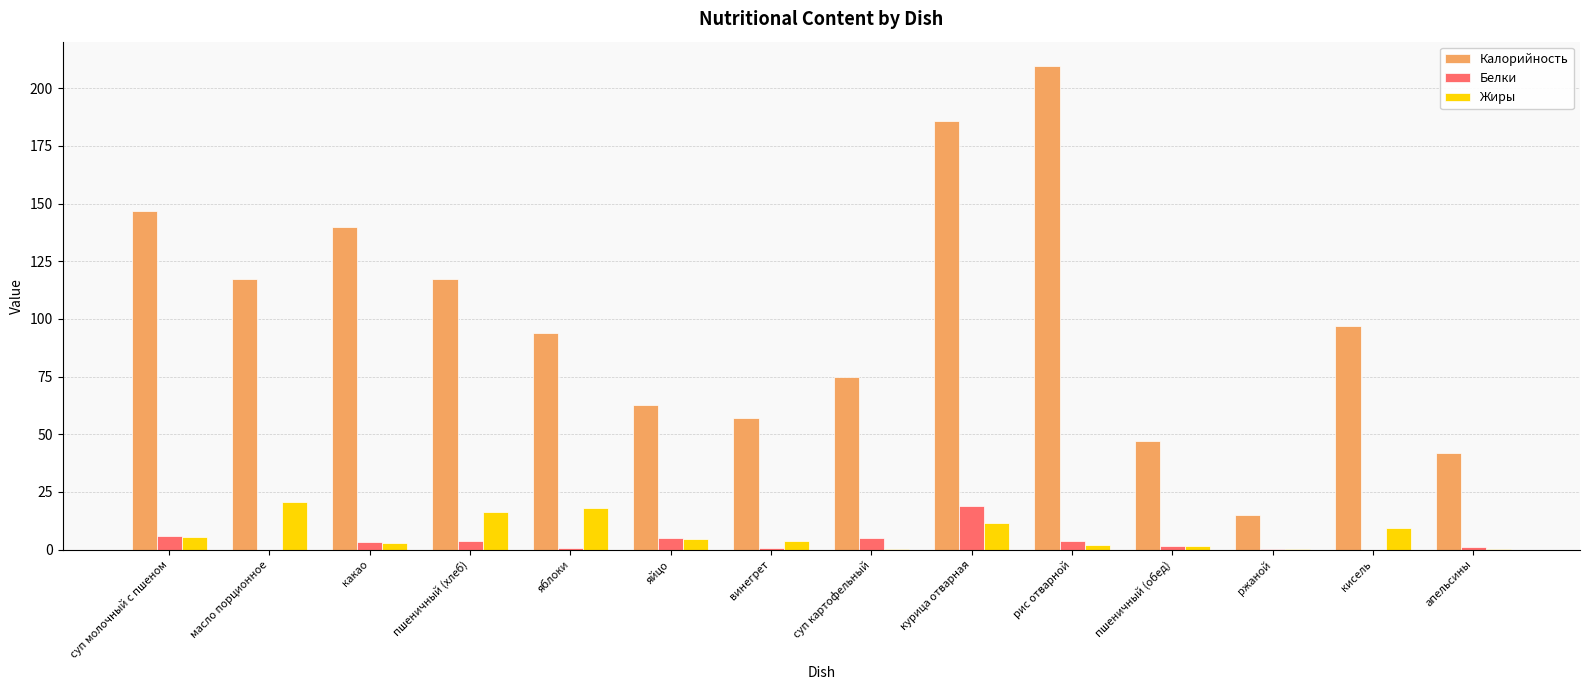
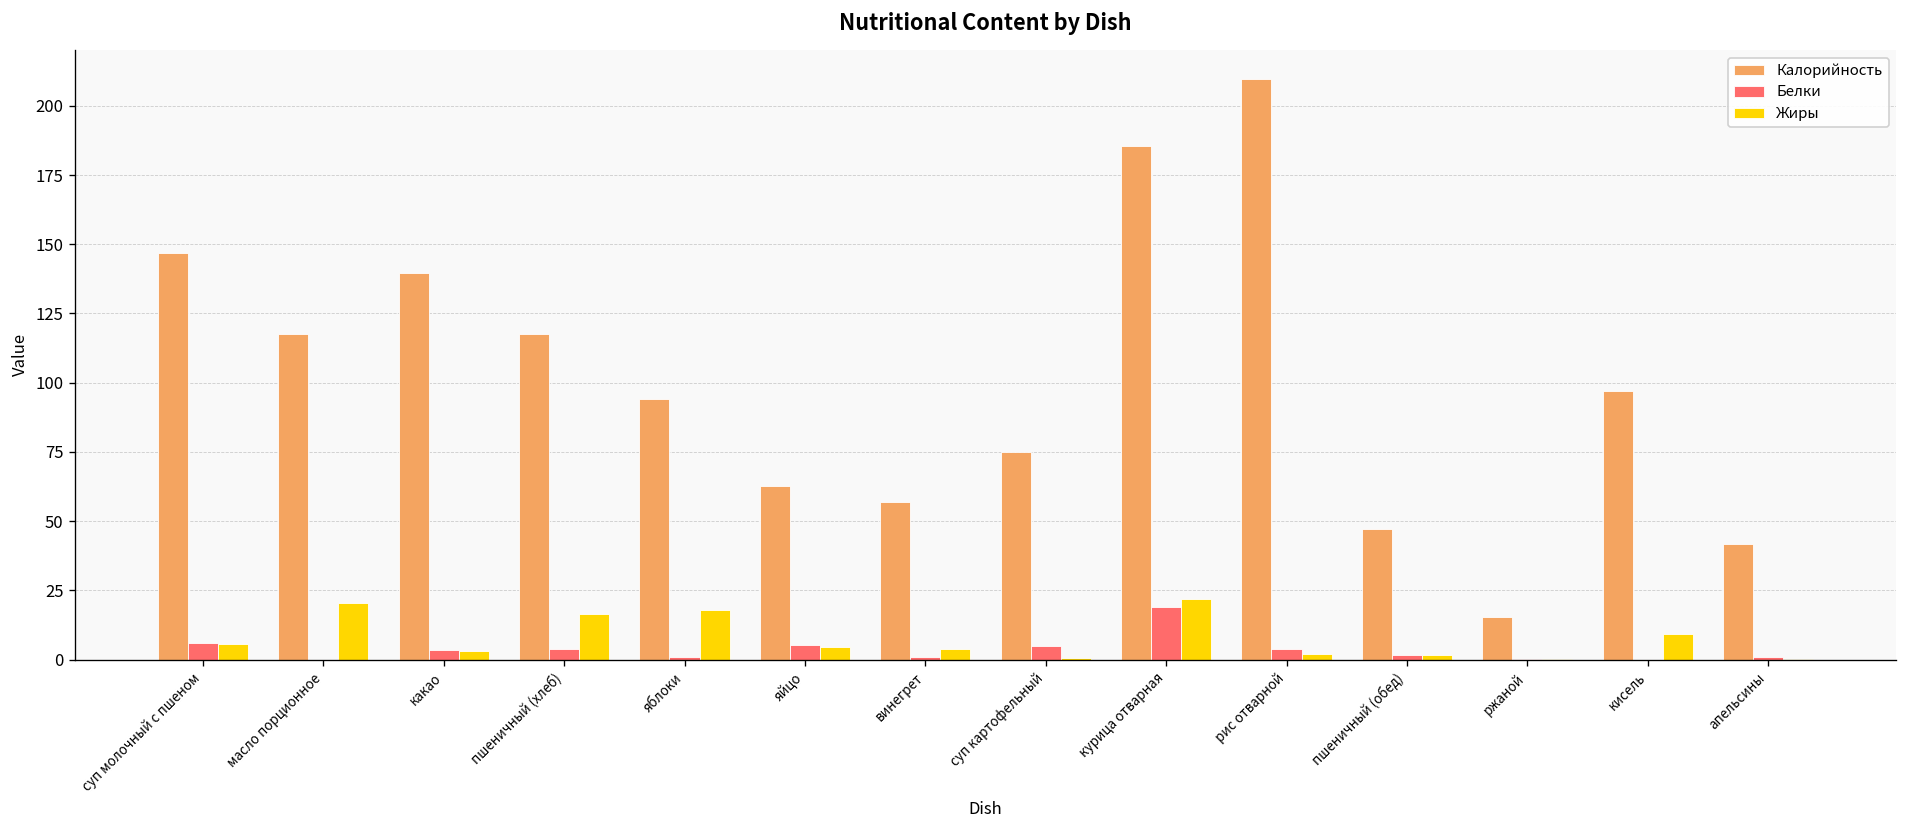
Жиры, курица отварная: 12 -> 22
